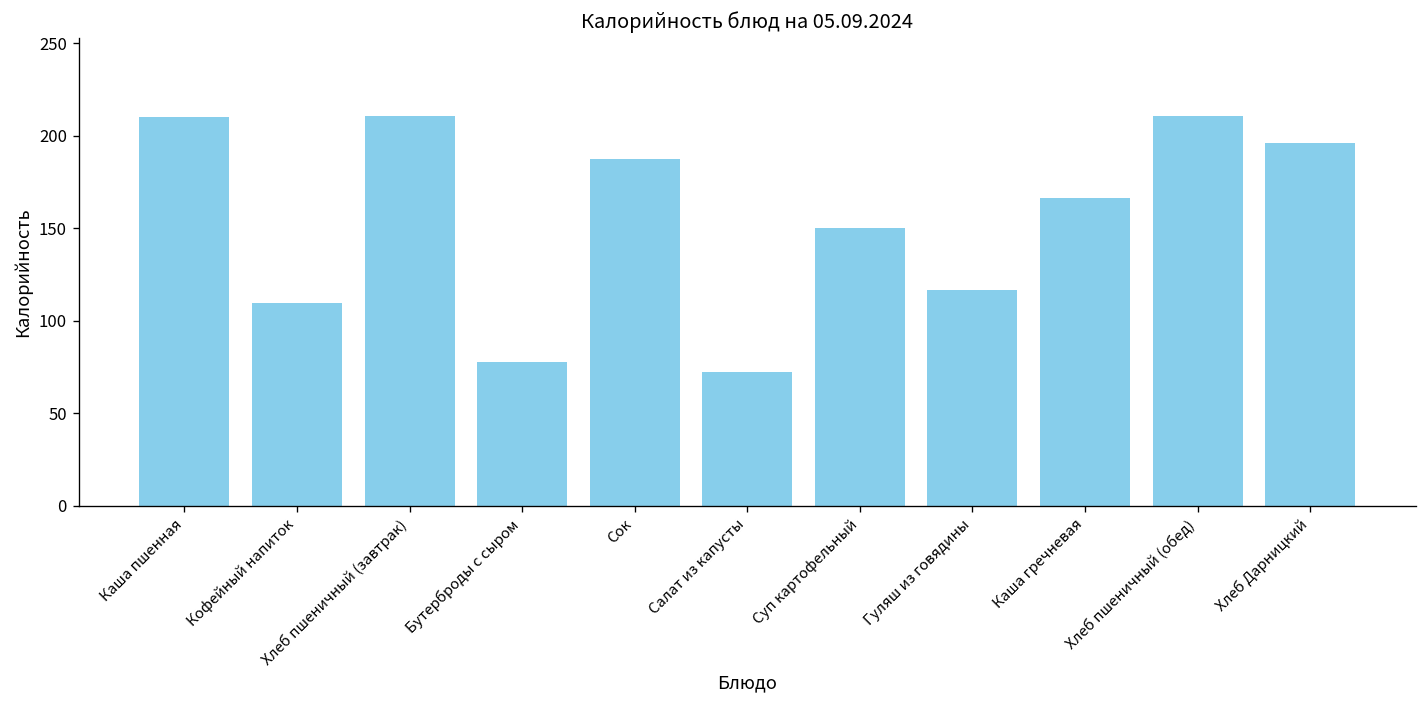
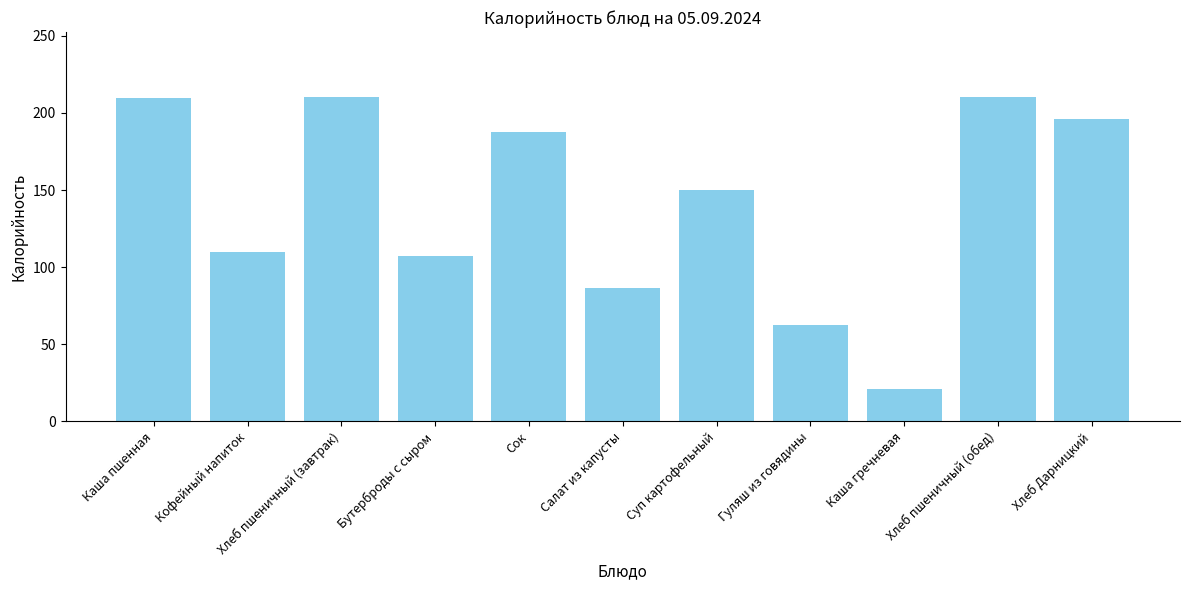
Бутерброды с сыром: 78 -> 107
Салат из капусты: 72 -> 87
Гуляш из говядины: 117 -> 63
Каша гречневая: 166 -> 21
